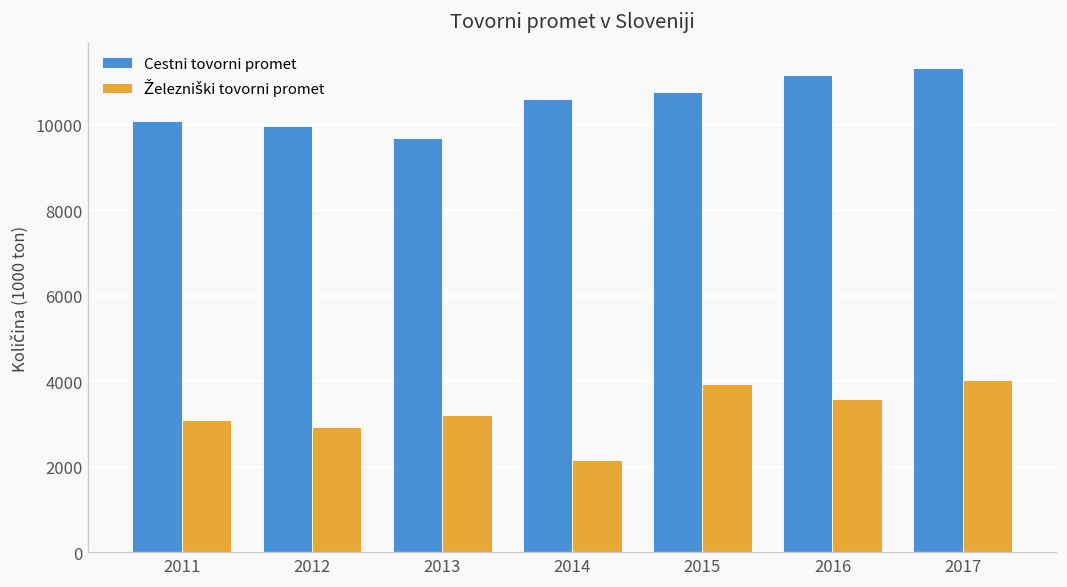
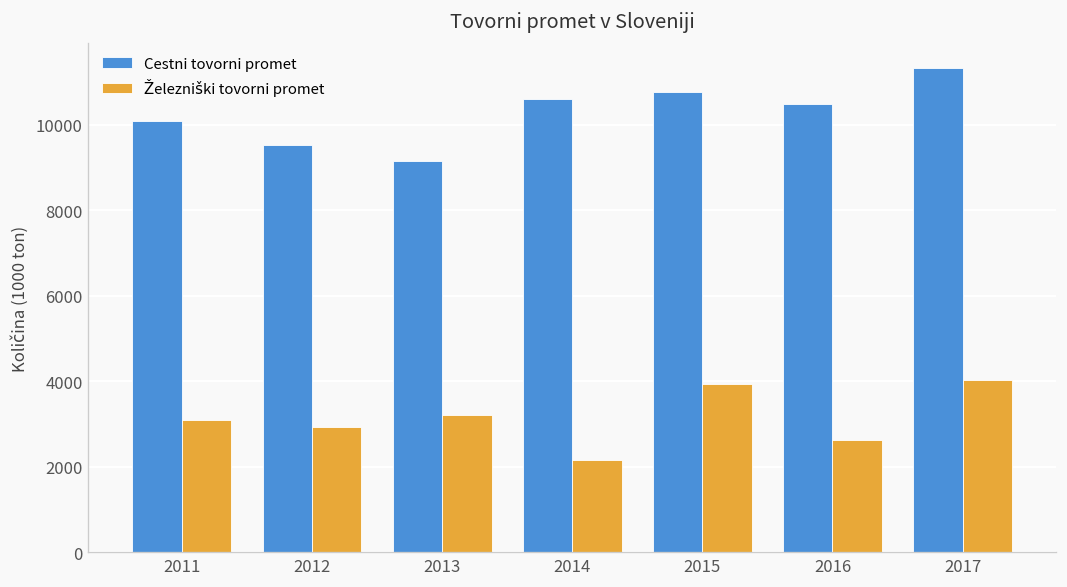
Cestni tovorni promet, 2012: 10000 -> 9500
Cestni tovorni promet, 2013: 9700 -> 9200
Cestni tovorni promet, 2016: 11200 -> 10500
Železniški tovorni promet, 2016: 3600 -> 2600
